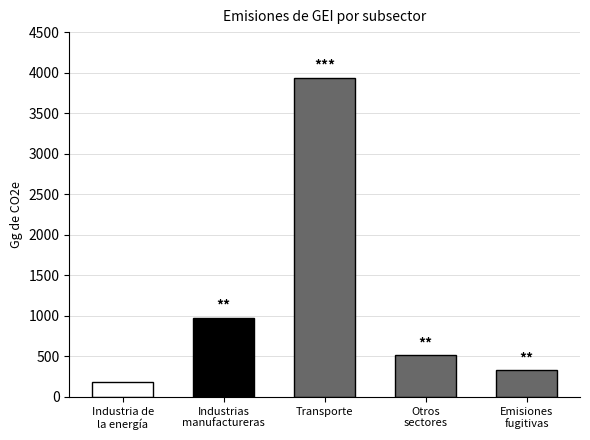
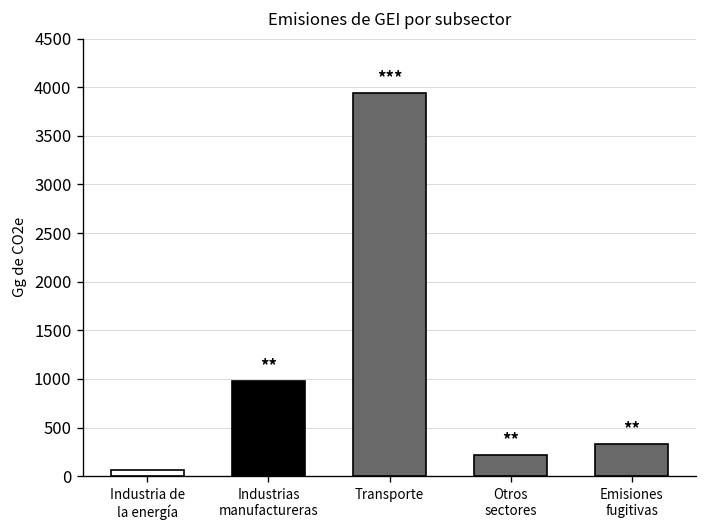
Industria de la energía: 200 -> 100
Otros sectores: 500 -> 200
